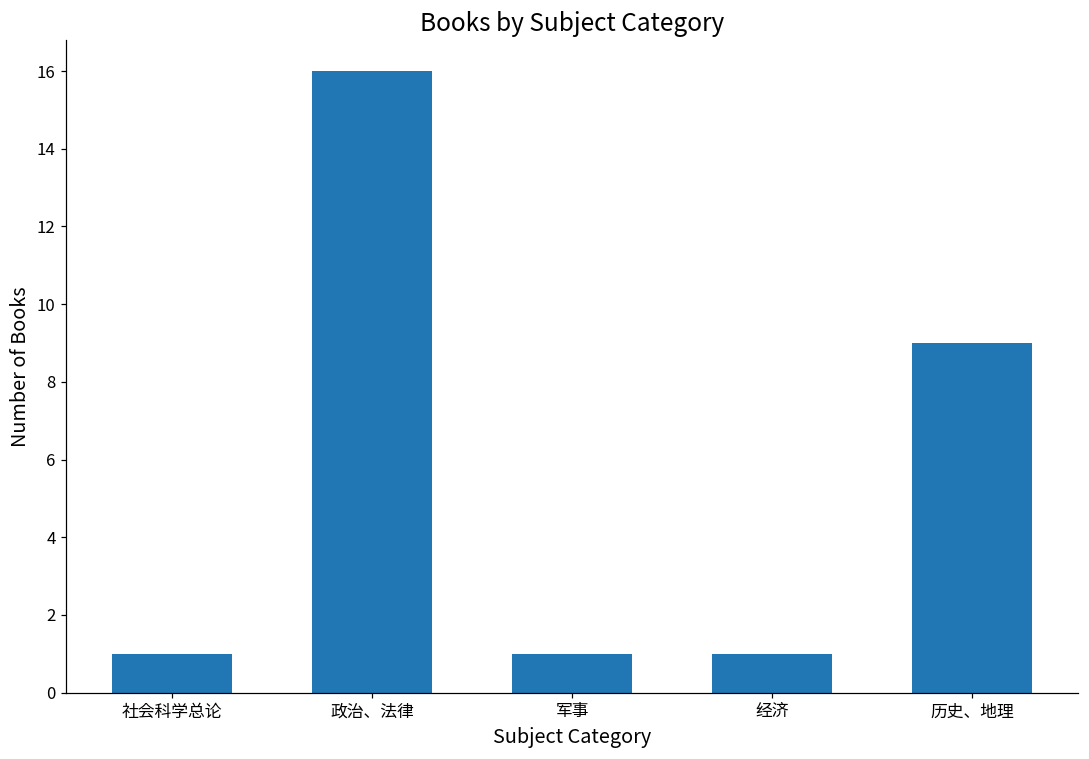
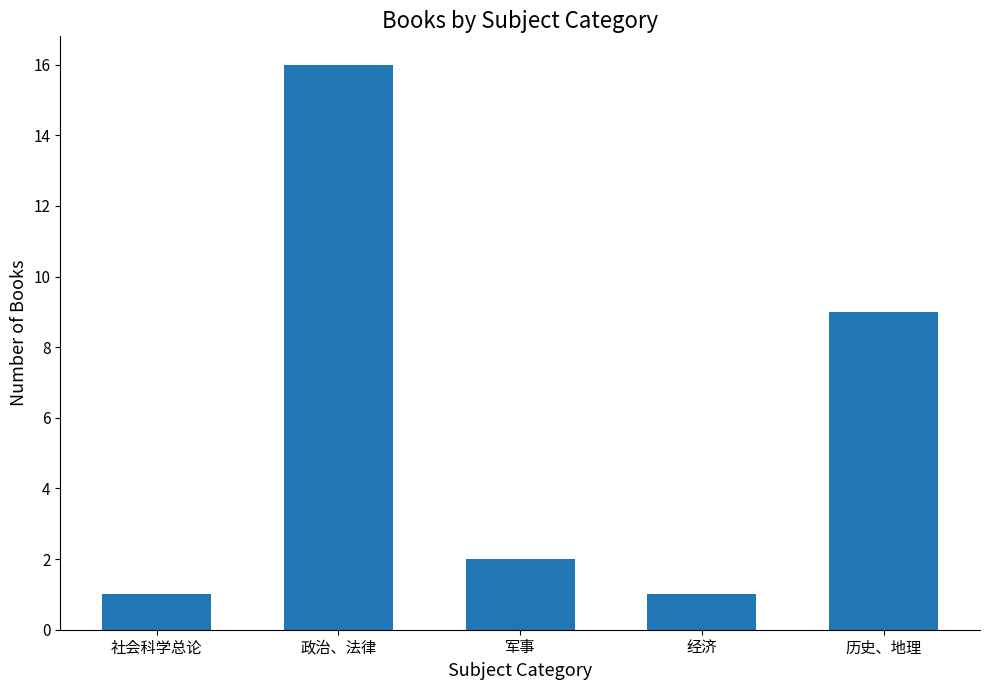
军事: 1 -> 2
